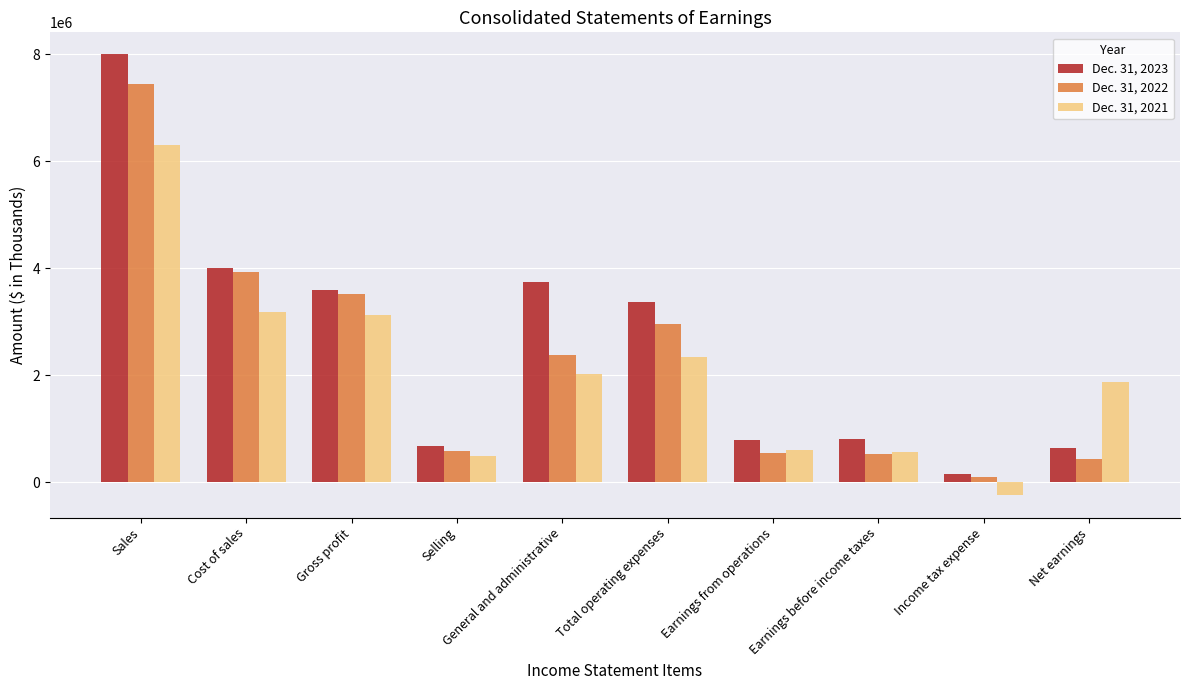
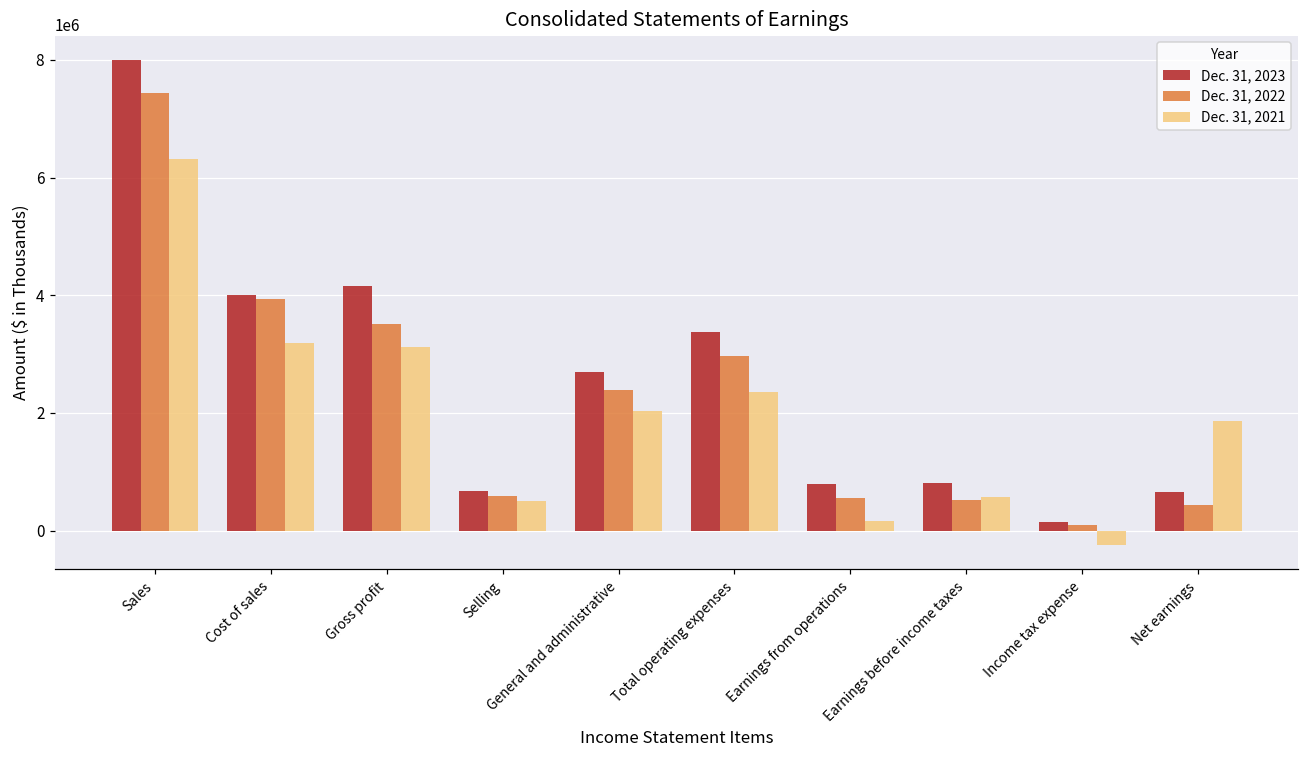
Dec. 31, 2023, Gross profit: 3600000 -> 4200000
Dec. 31, 2023, General and administrative: 3700000 -> 2700000
Dec. 31, 2021, Earnings from operations: 600000 -> 200000
